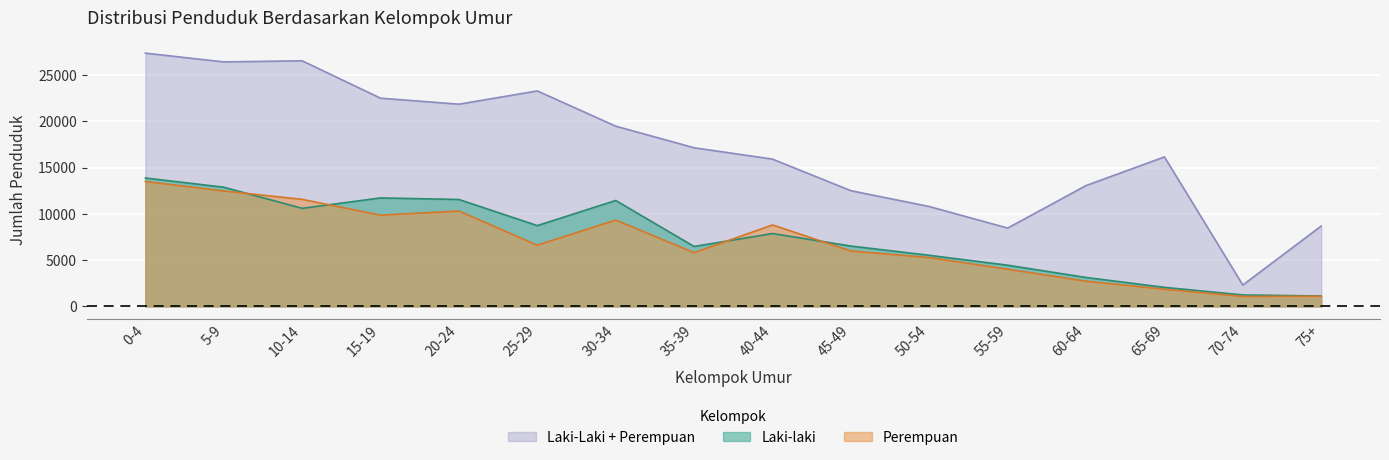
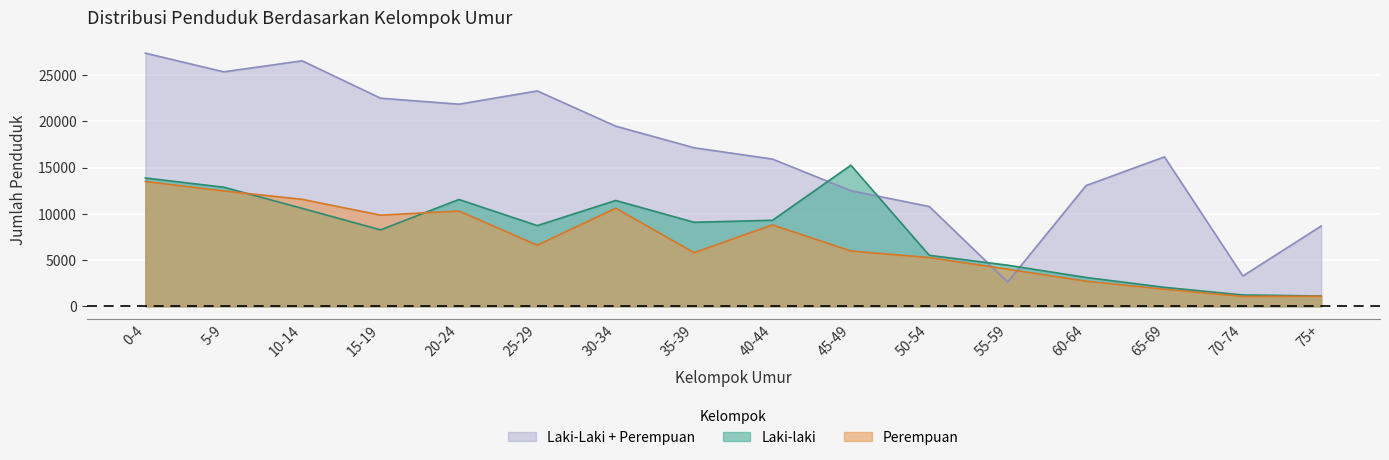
Laki-Laki + Perempuan, 5-9: 26000 -> 25000
Laki-laki, 15-19: 12000 -> 8000
Perempuan, 30-34: 9000 -> 11000
Laki-laki, 35-39: 6000 -> 9000
Laki-laki, 40-44: 8000 -> 9000
Laki-laki, 45-49: 7000 -> 15000
Laki-Laki + Perempuan, 55-59: 8000 -> 3000
Laki-Laki + Perempuan, 70-74: 2000 -> 3000
